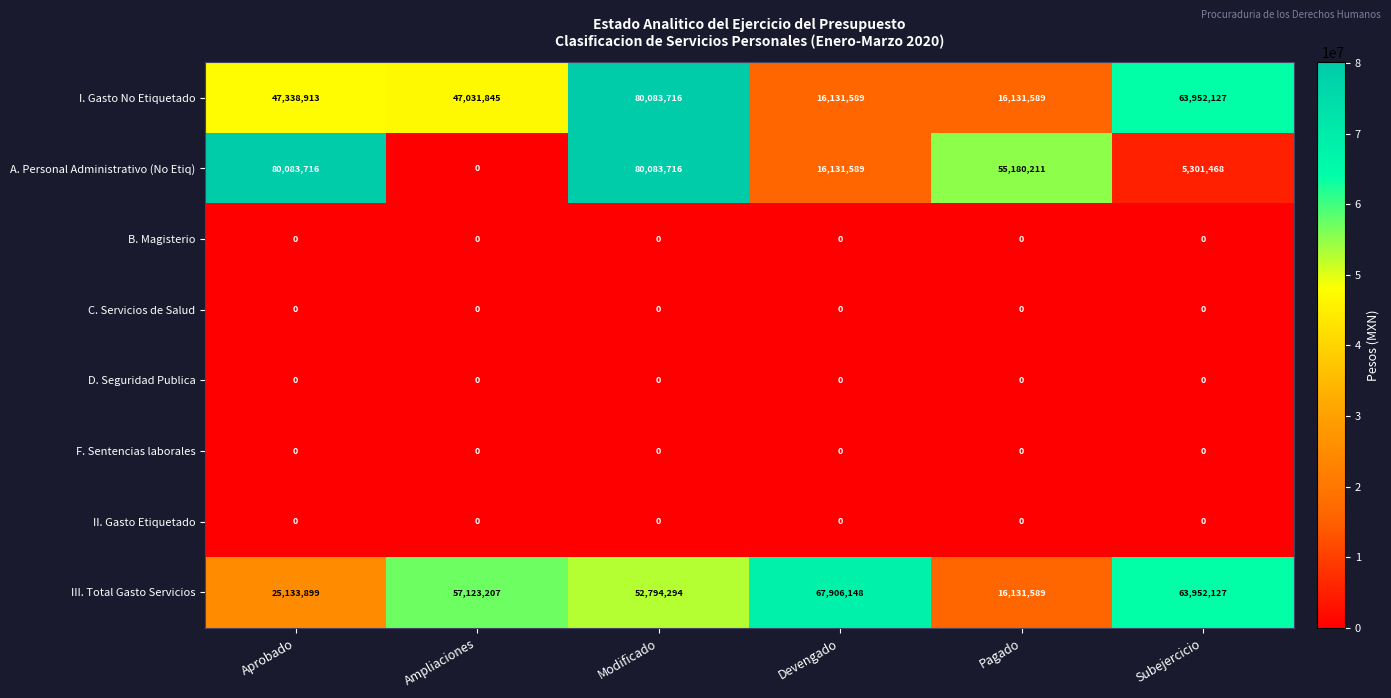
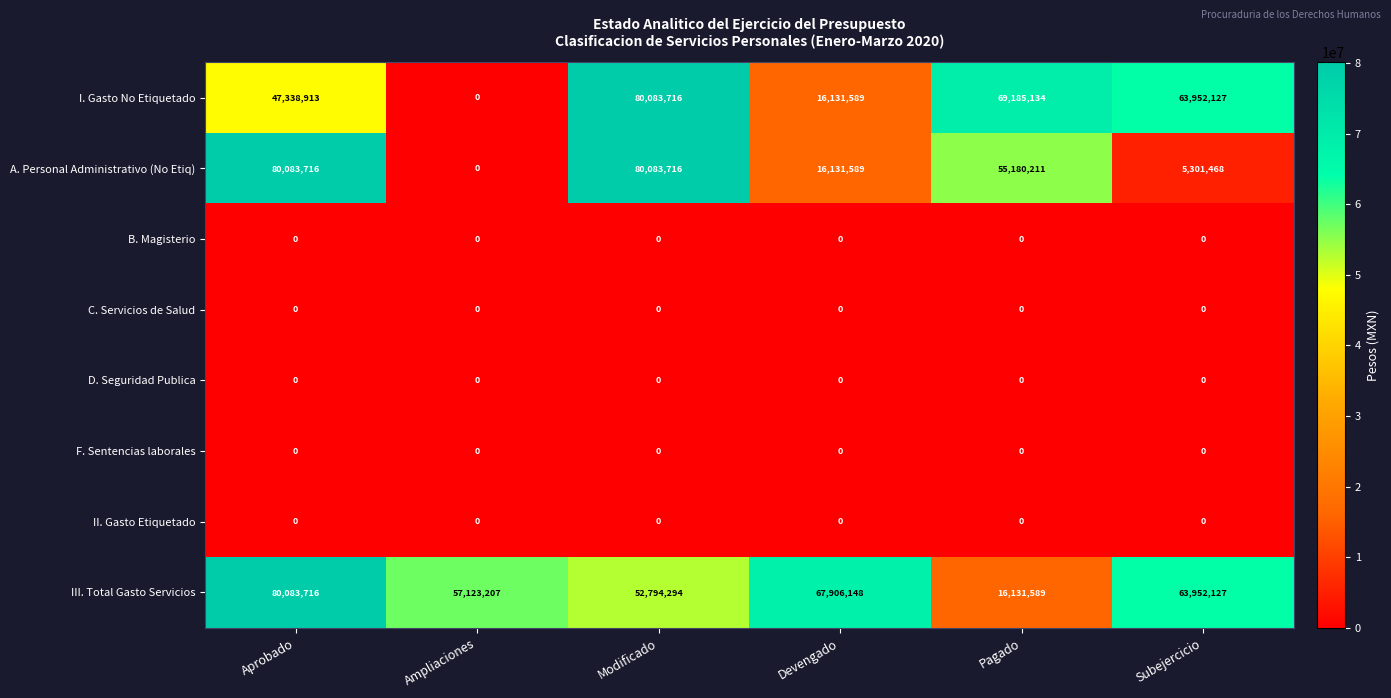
I. Gasto No Etiquetado, Ampliaciones: 47,031,845 -> 0
I. Gasto No Etiquetado, Pagado: 16,131,589 -> 69,185,134
III. Total Gasto Servicios, Aprobado: 25,133,899 -> 80,083,716
